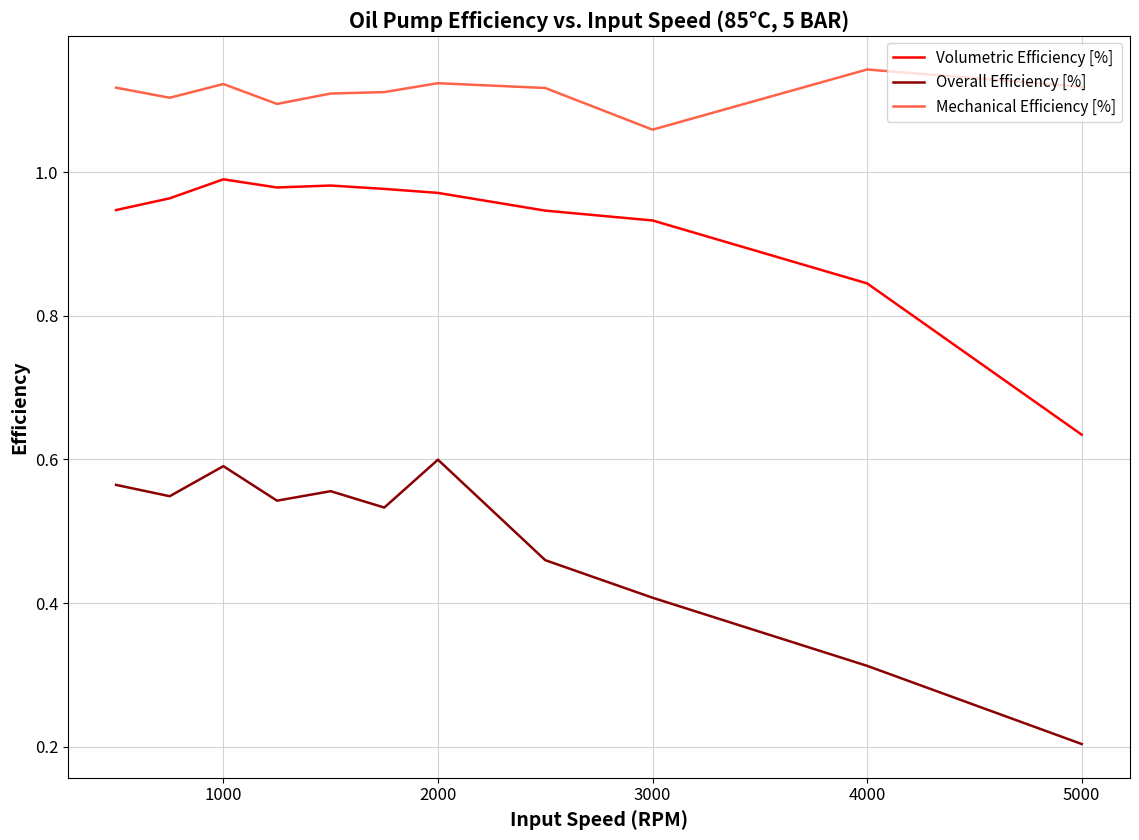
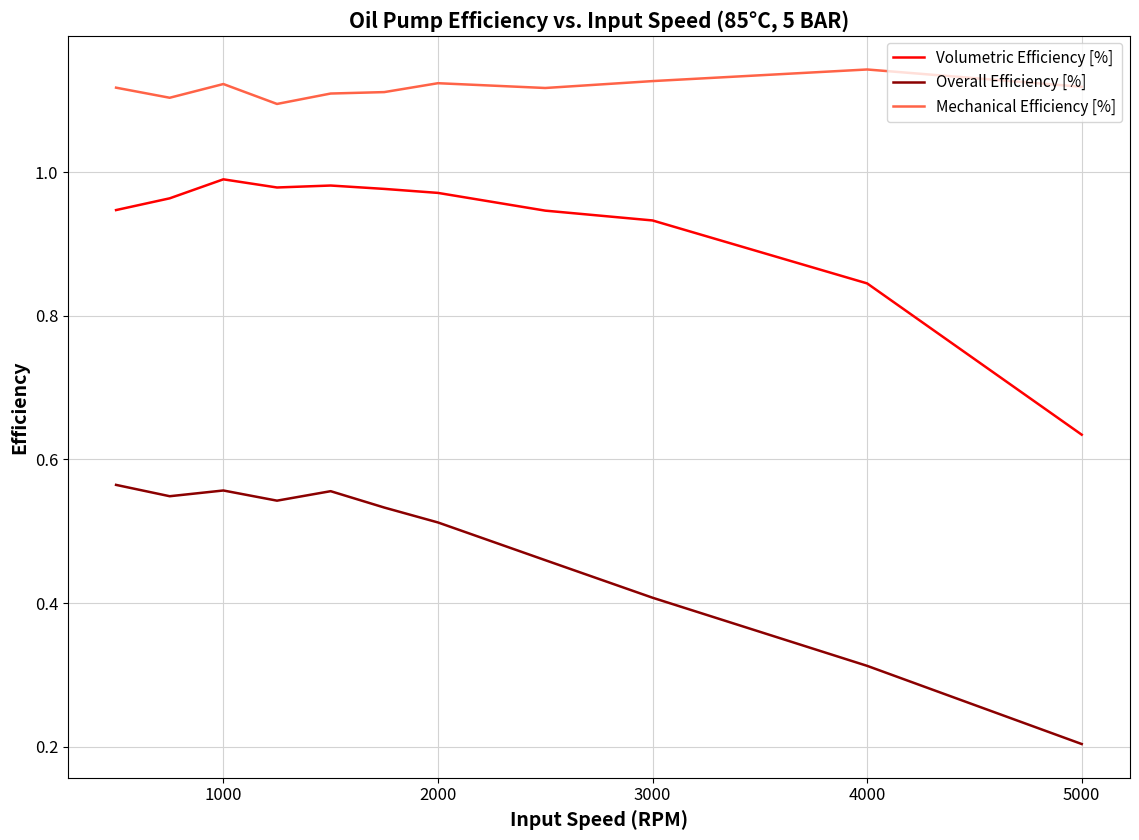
Overall Efficiency [%], 1000: 0.59 -> 0.56
Overall Efficiency [%], 2000: 0.60 -> 0.51
Mechanical Efficiency [%], 3000: 1.06 -> 1.13
